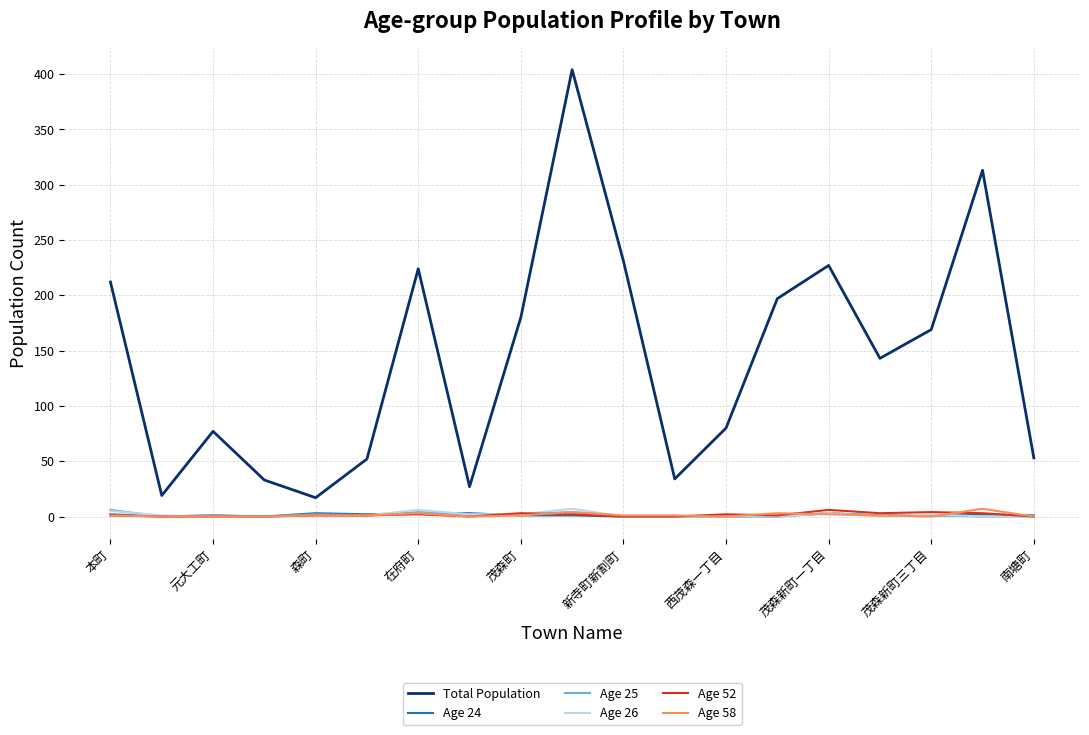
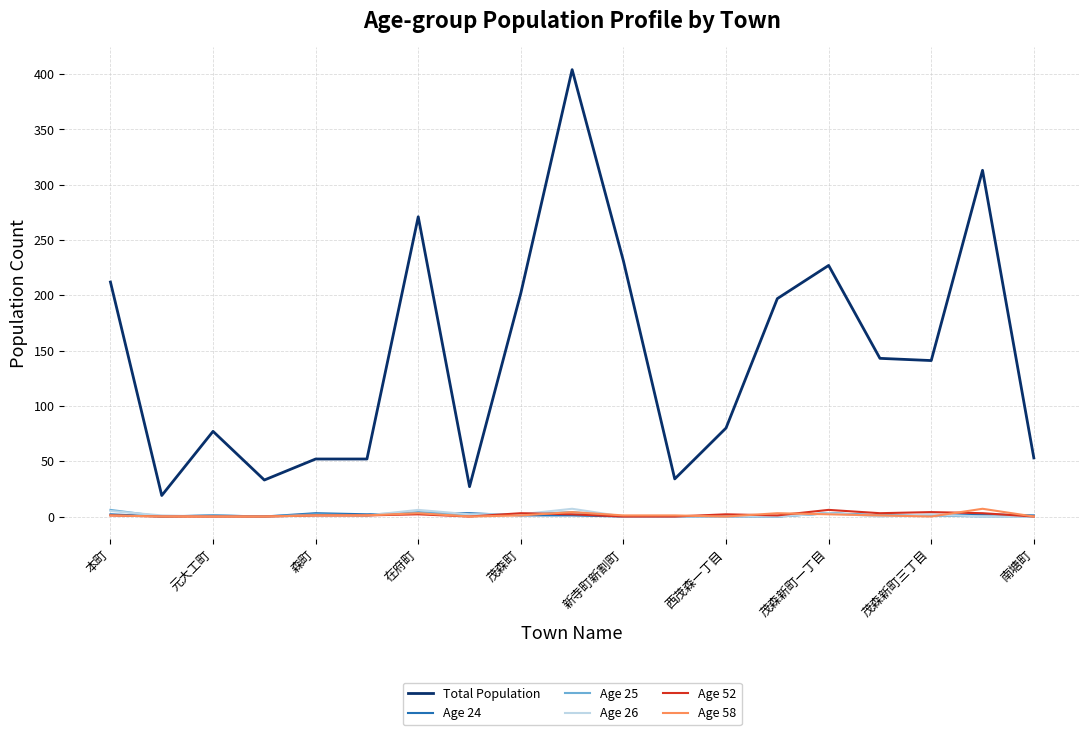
Total Population, 森町: 17 -> 52
Total Population, 在府町: 224 -> 271
Total Population, 茂森町: 180 -> 202
Total Population, 茂森新町三丁目: 169 -> 141
